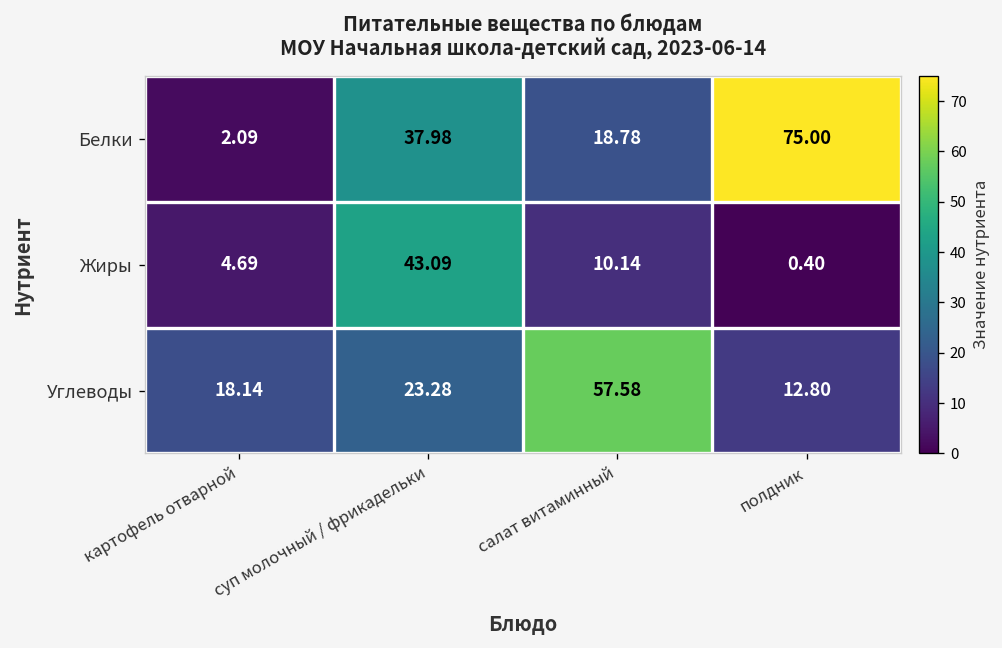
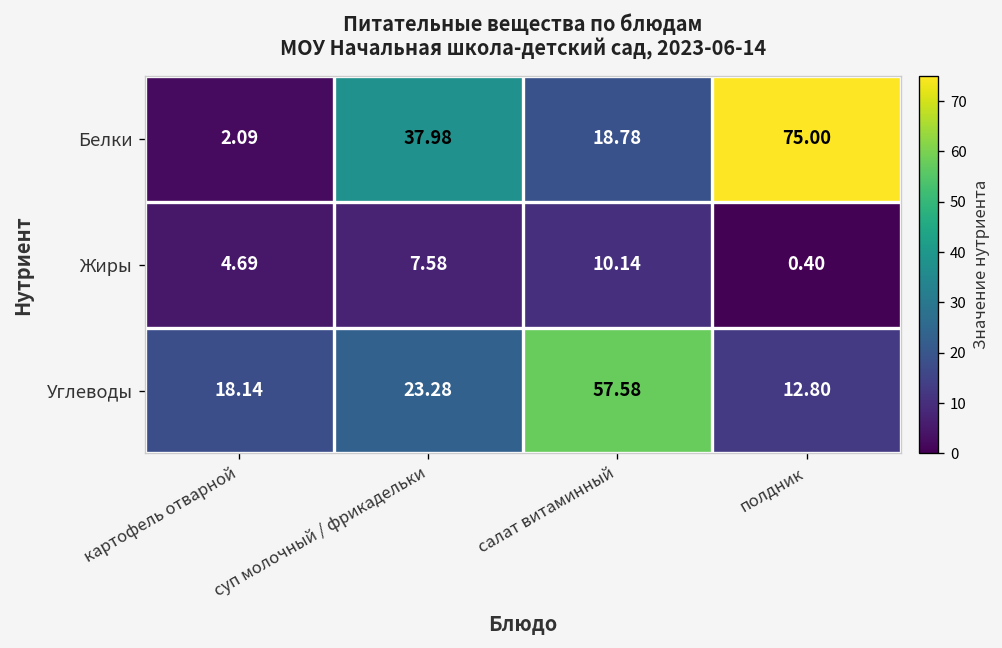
Жиры, суп молочный / фрикадельки: 43.09 -> 7.58
